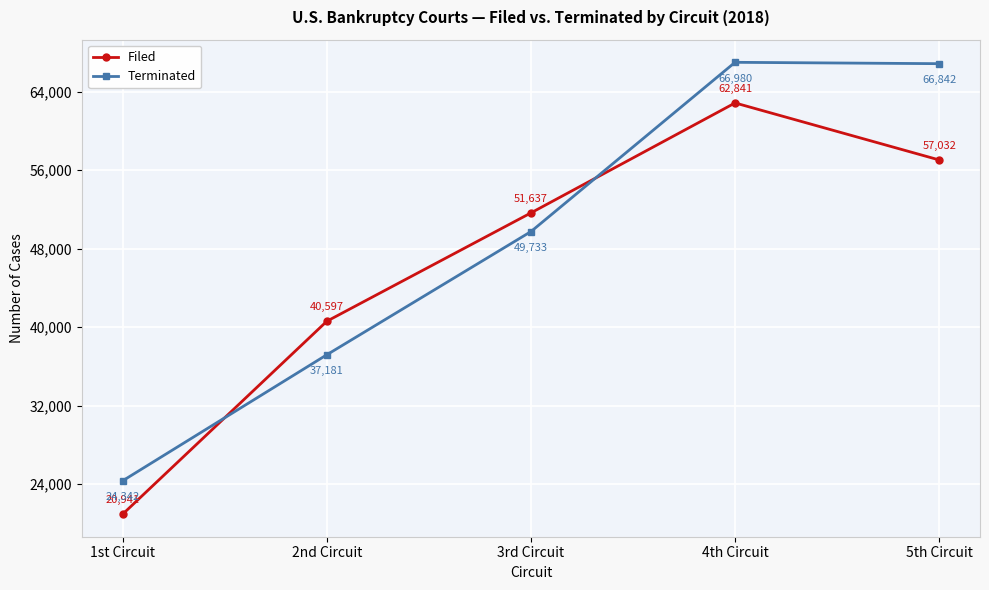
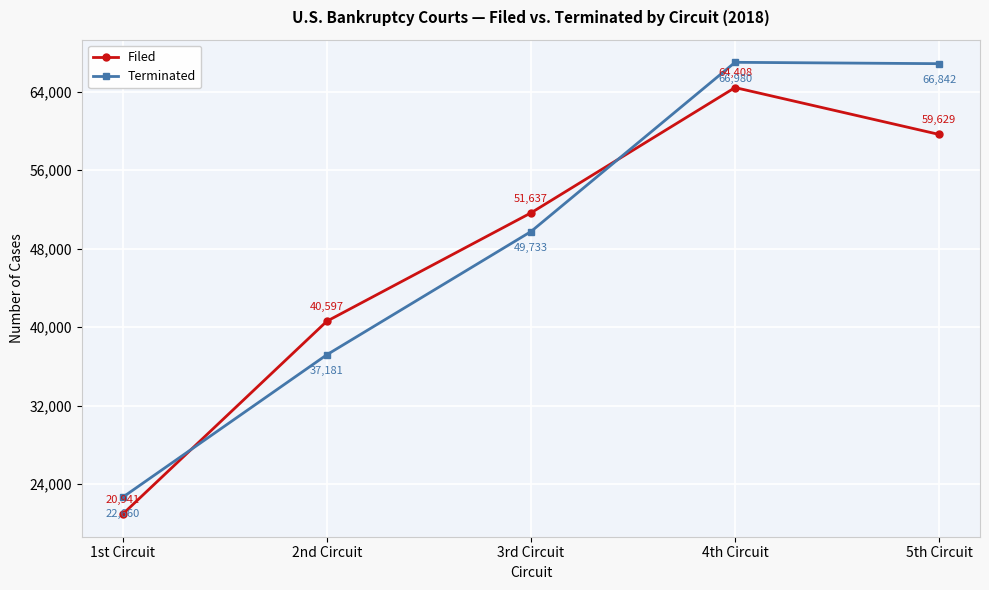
Terminated, 1st Circuit: 24,342 -> 22,660
Filed, 4th Circuit: 62,841 -> 64,408
Filed, 5th Circuit: 57,032 -> 59,629
